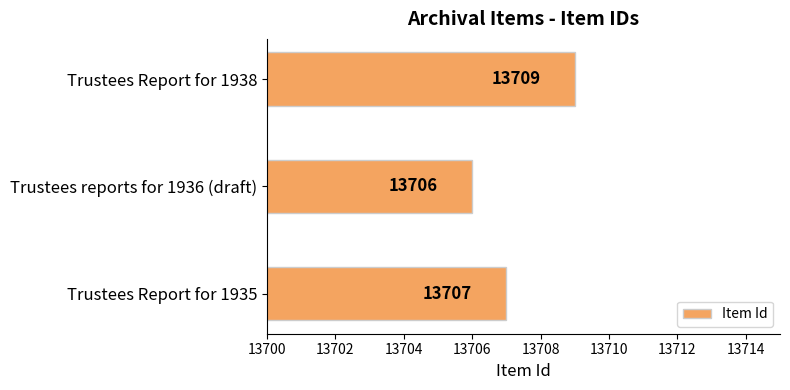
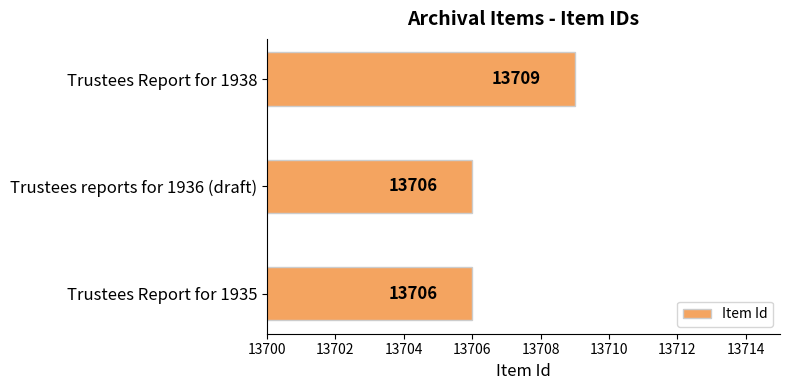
Trustees Report for 1935: 13707 -> 13706
